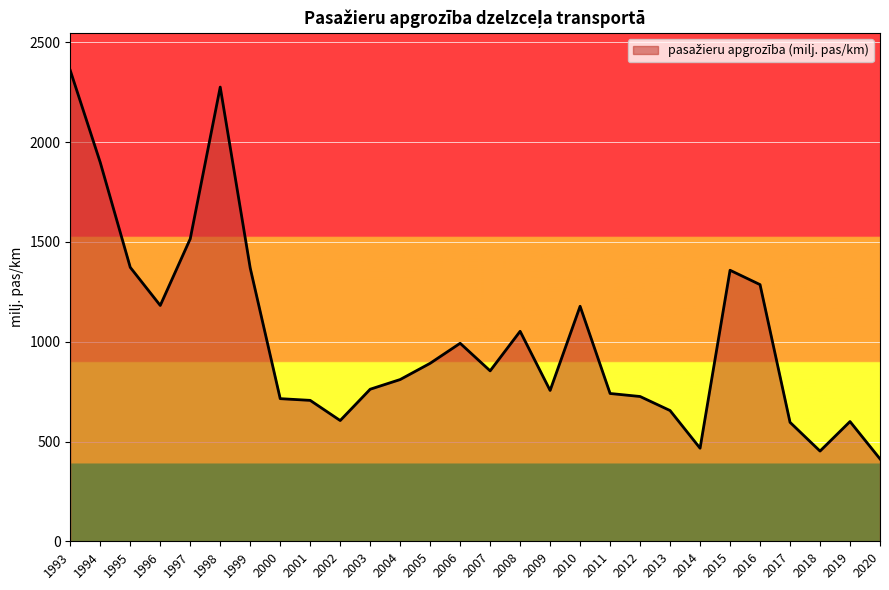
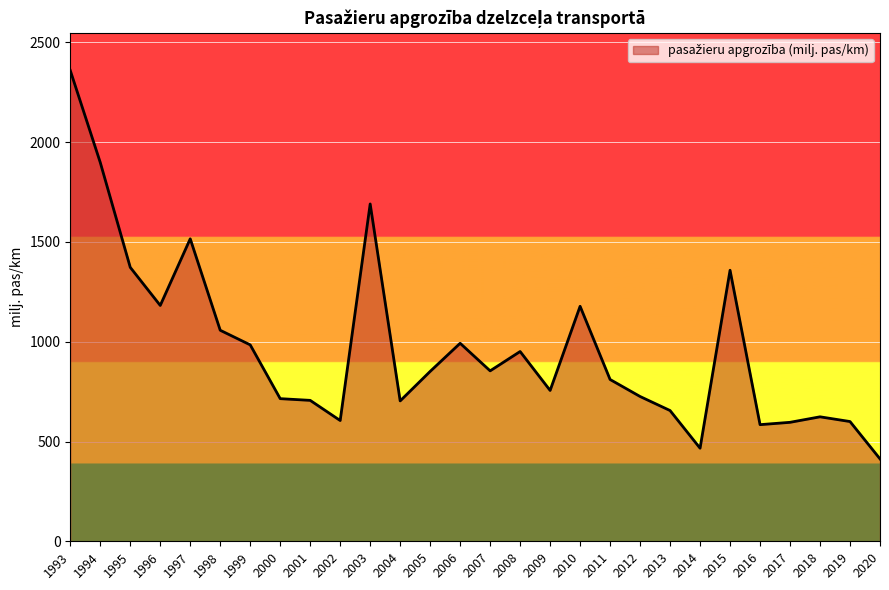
1998: 2280 -> 1060
1999: 1370 -> 980
2003: 760 -> 1690
2004: 810 -> 700
2005: 890 -> 850
2008: 1050 -> 950
2011: 740 -> 810
2016: 1290 -> 580
2018: 450 -> 620
